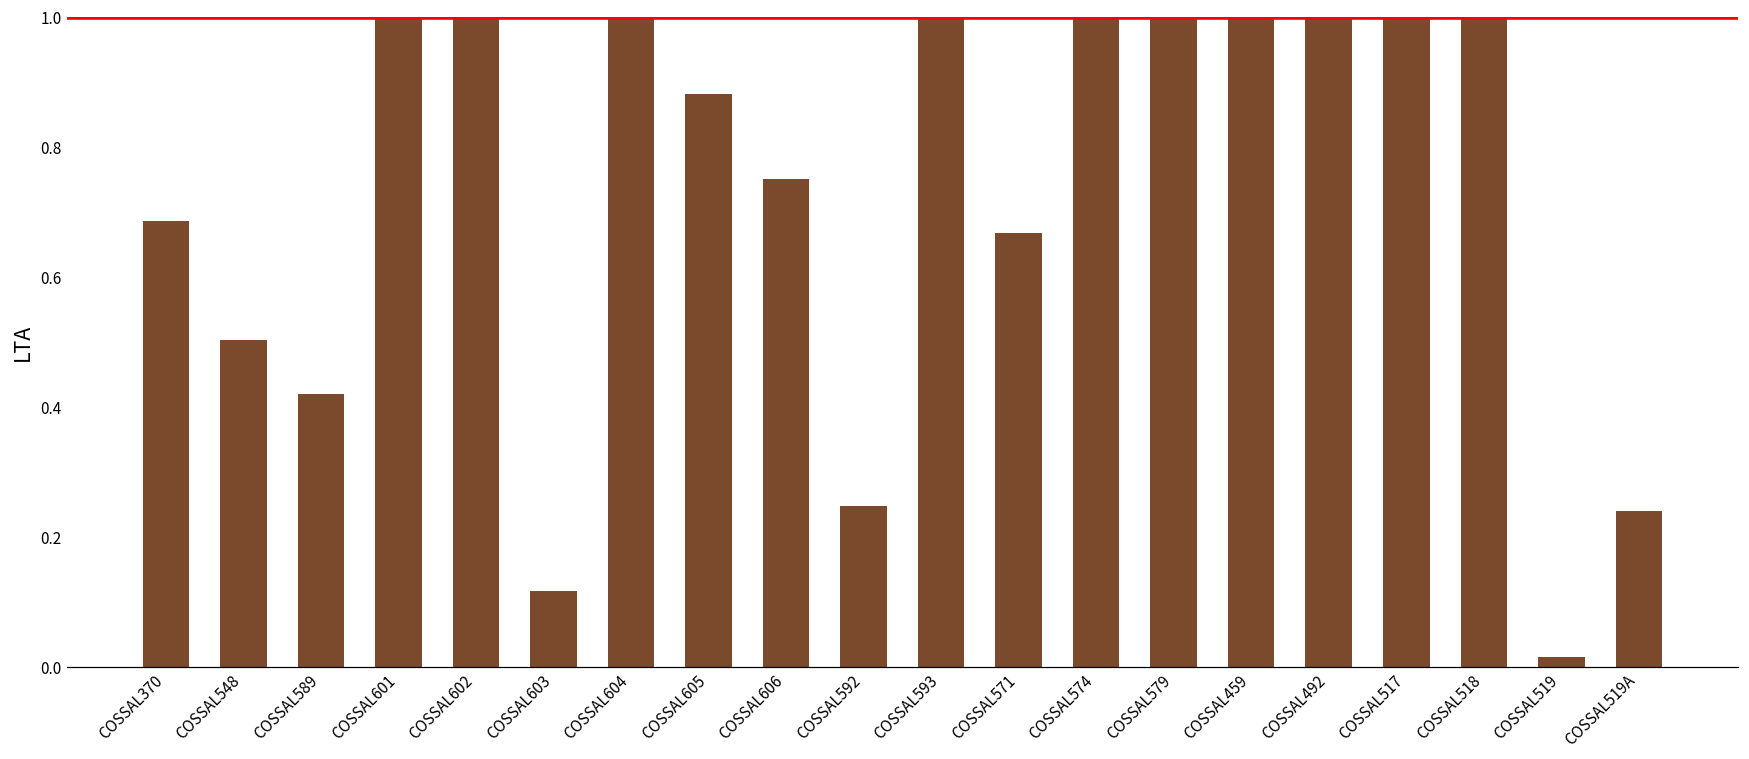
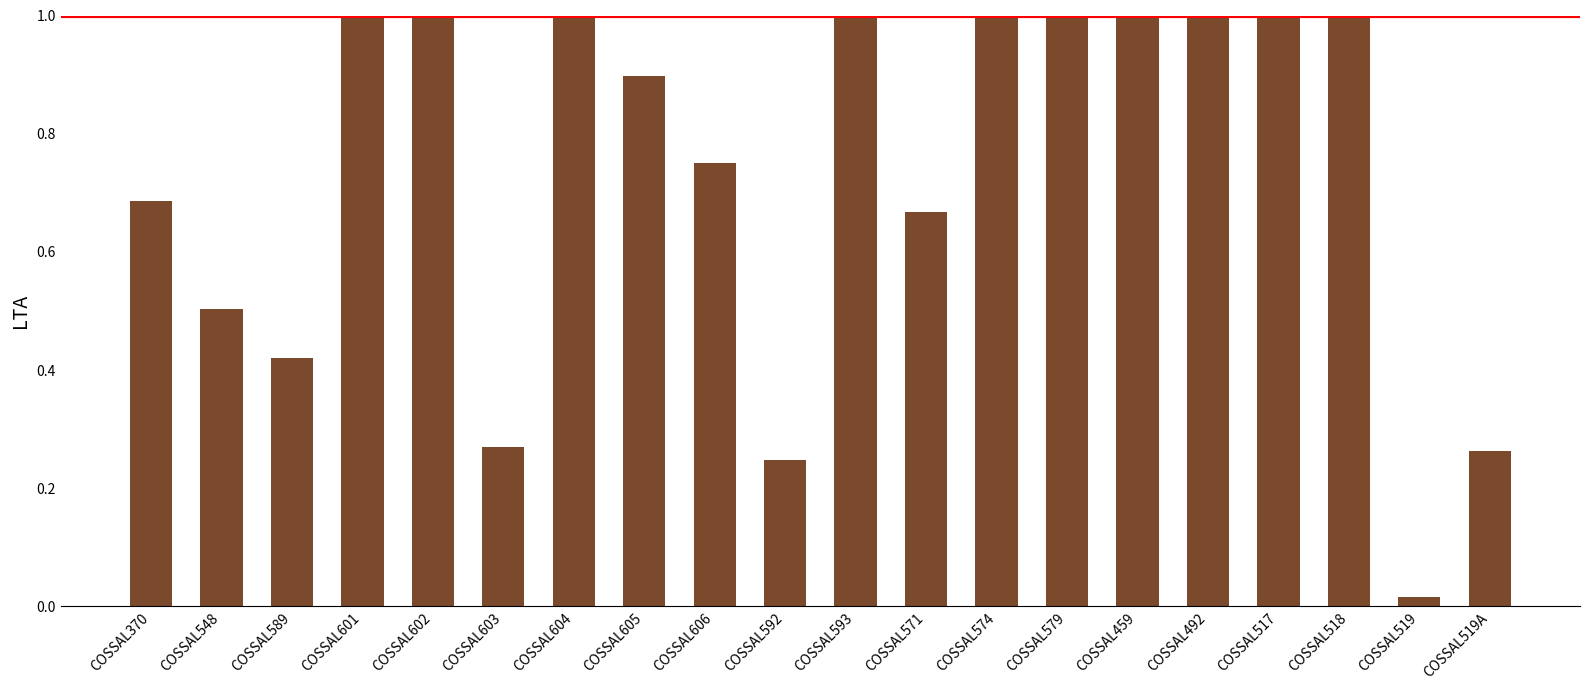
COSSAL603: 0.12 -> 0.27
COSSAL605: 0.88 -> 0.90
COSSAL519A: 0.24 -> 0.26
